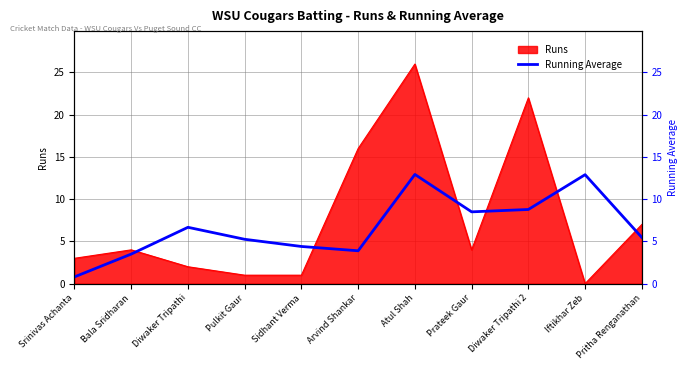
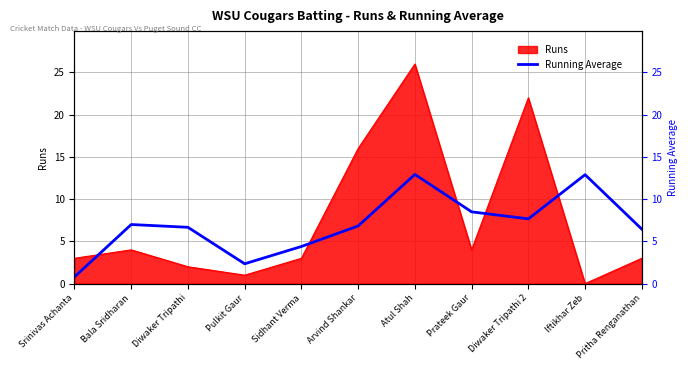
Running Average, Bala Sridharan: 4 -> 7
Running Average, Pulkit Gaur: 5 -> 2
Runs, Sidhant Verma: 1 -> 3
Running Average, Arvind Shankar: 4 -> 7
Running Average, Diwaker Tripathi 2: 9 -> 8
Runs, Pritha Renganathan: 7 -> 3
Running Average, Pritha Renganathan: 5 -> 6
